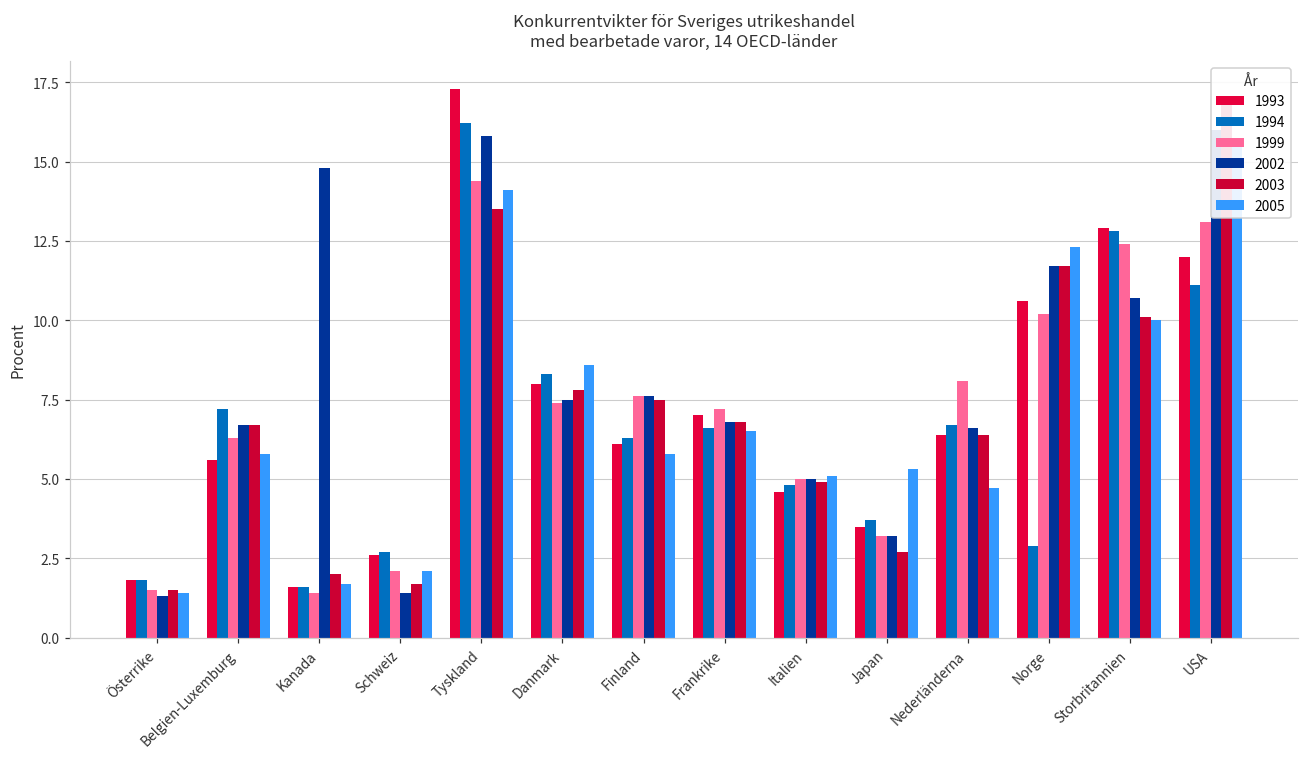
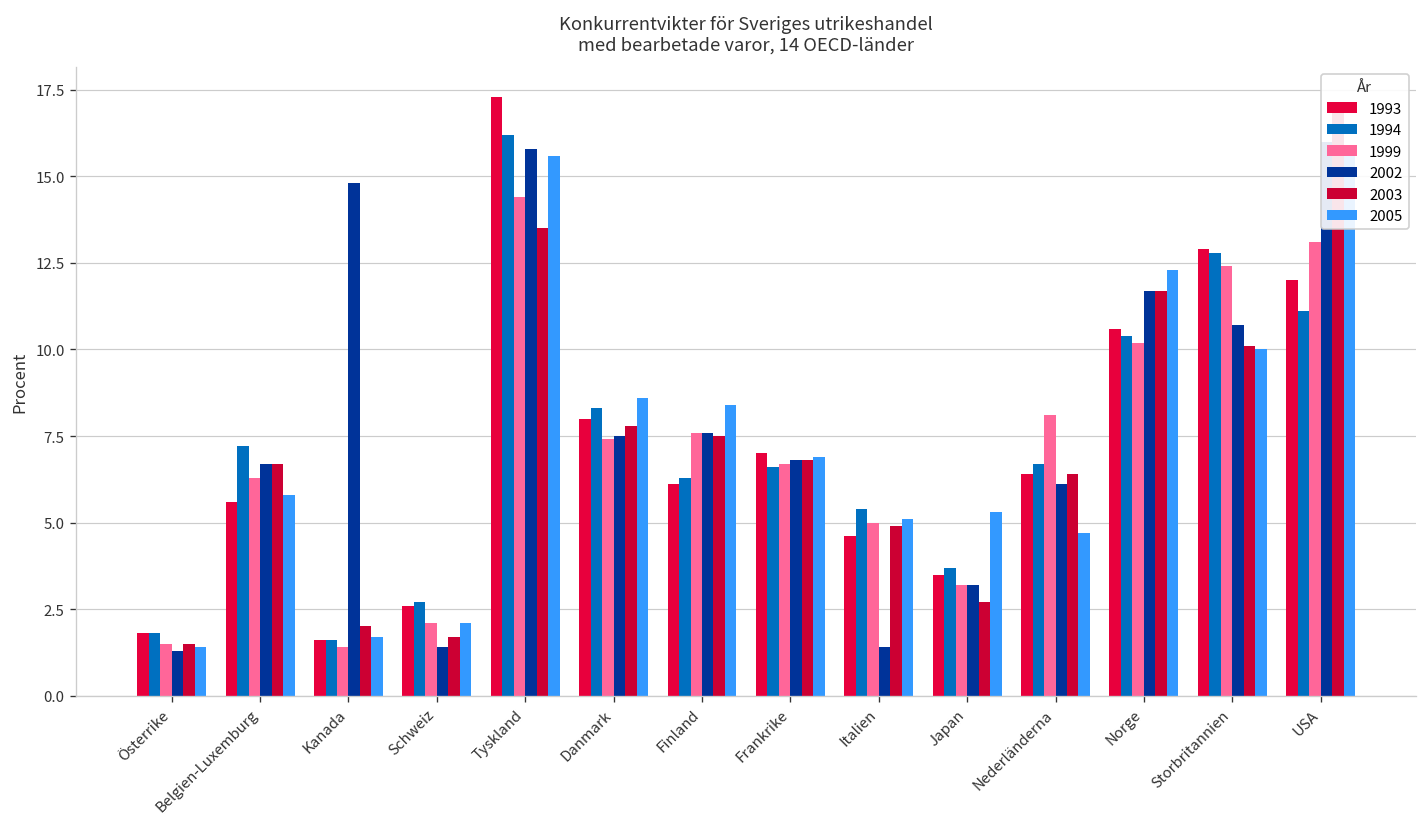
2005, Tyskland: 14.1 -> 15.6
2005, Finland: 5.8 -> 8.4
1999, Frankrike: 7.2 -> 6.7
2005, Frankrike: 6.5 -> 6.9
1994, Italien: 4.8 -> 5.4
2002, Italien: 5.0 -> 1.4
2002, Nederländerna: 6.6 -> 6.1
1994, Norge: 2.9 -> 10.4
